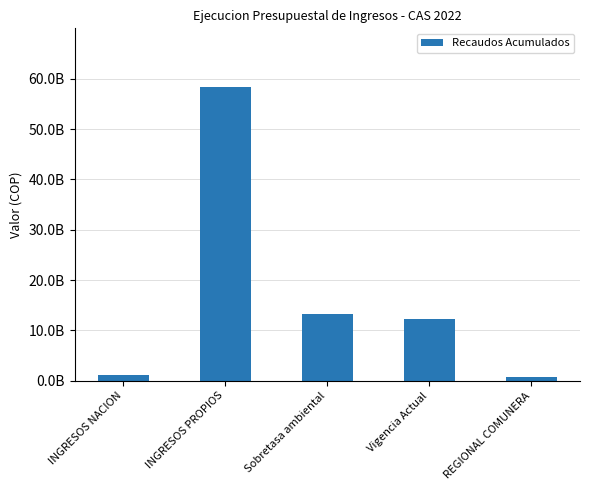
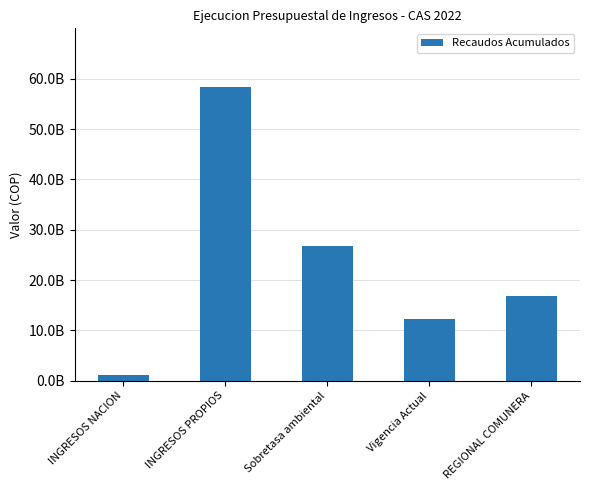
Sobretasa ambiental: 13000000000 -> 27000000000
REGIONAL COMUNERA: 1000000000 -> 17000000000
